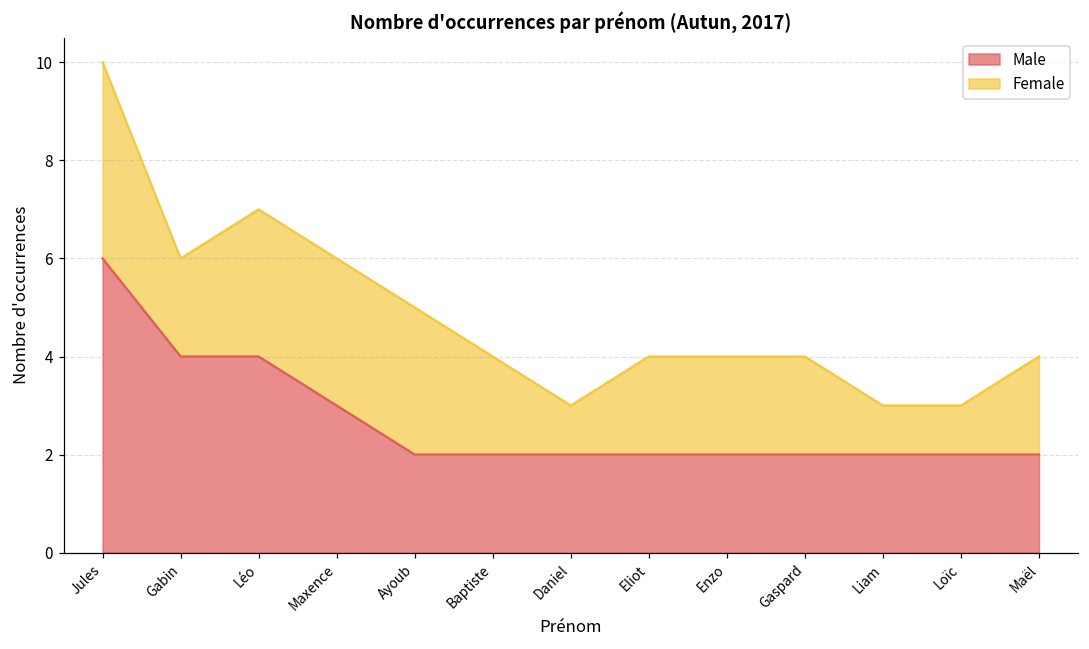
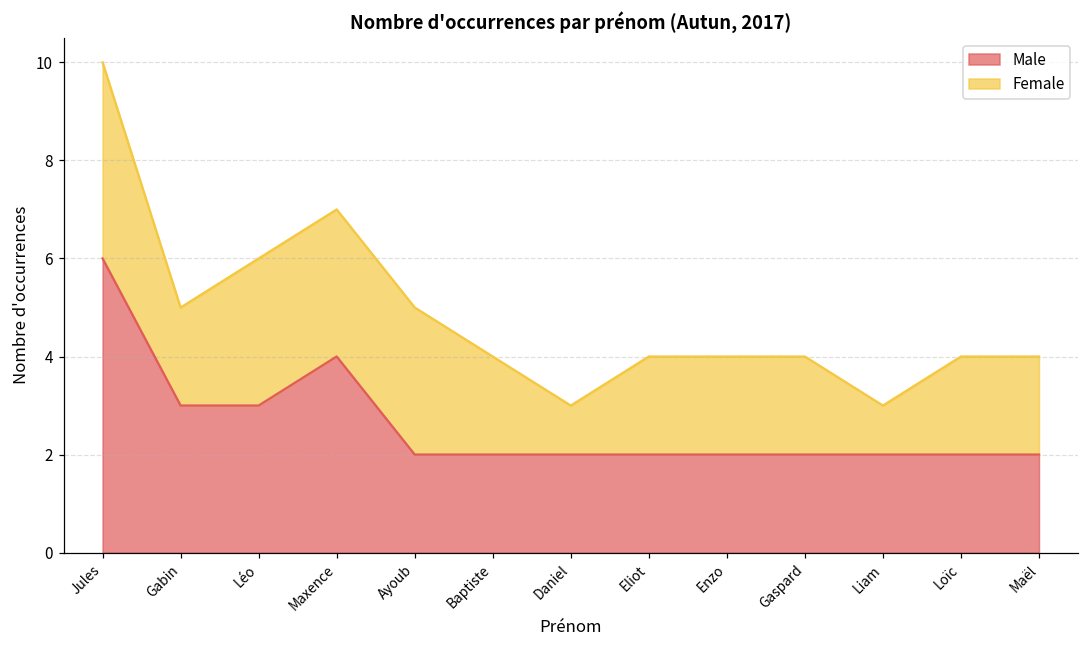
Male, Gabin: 4 -> 3
Male, Léo: 4 -> 3
Male, Maxence: 3 -> 4
Female, Loïc: 1 -> 2
